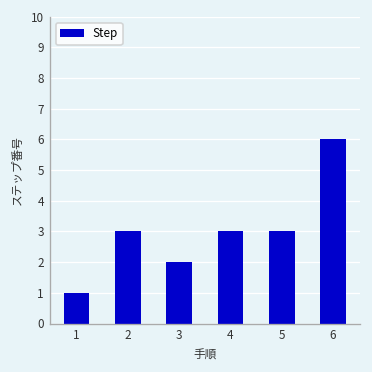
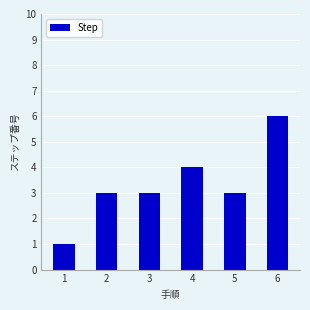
3: 2 -> 3
4: 3 -> 4
